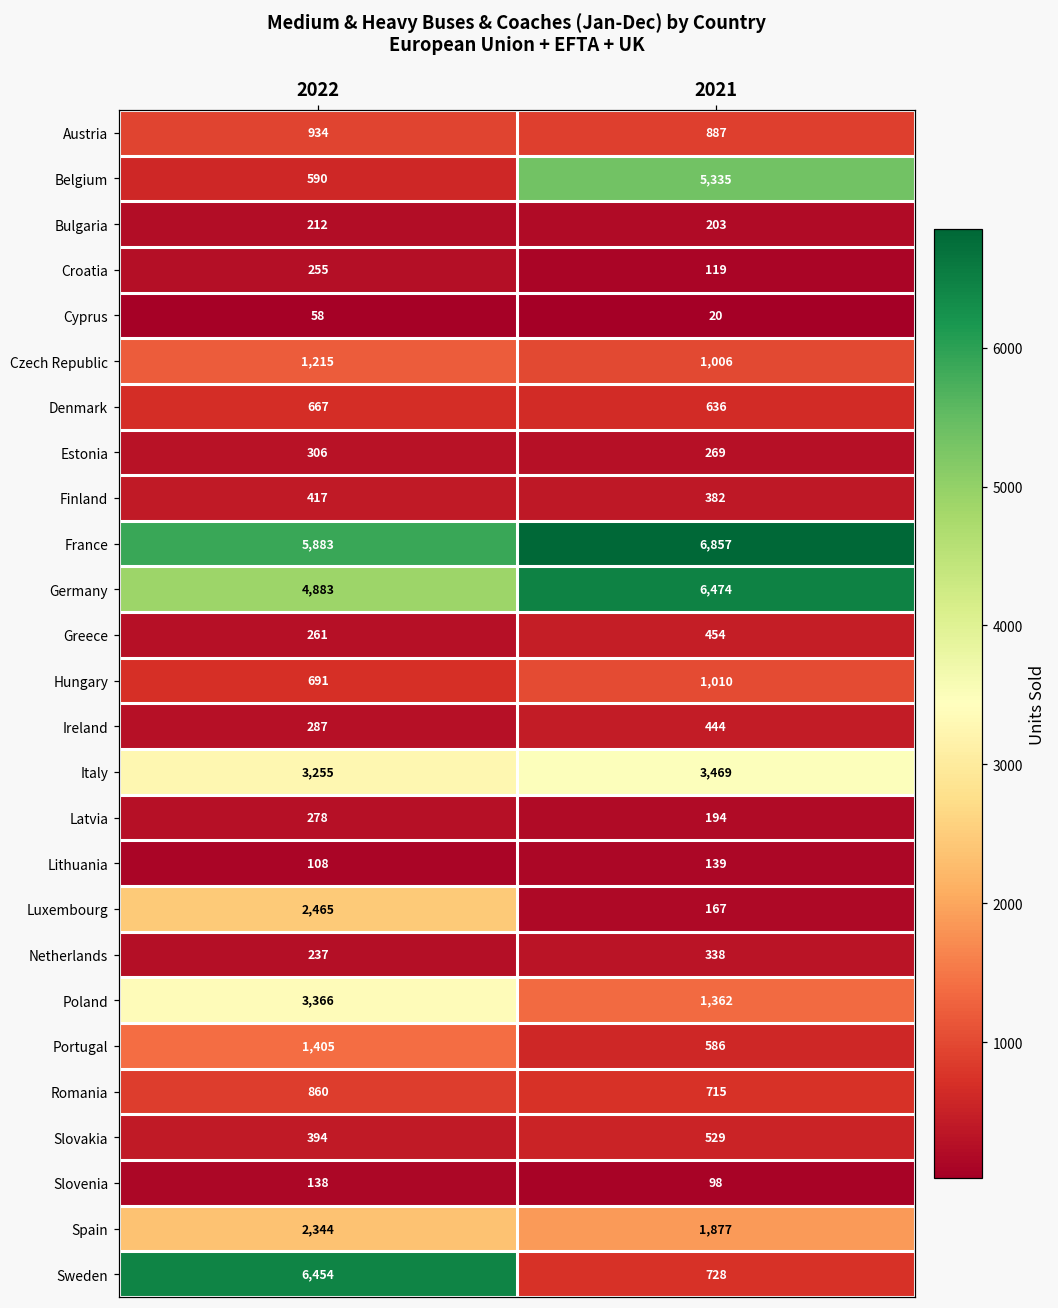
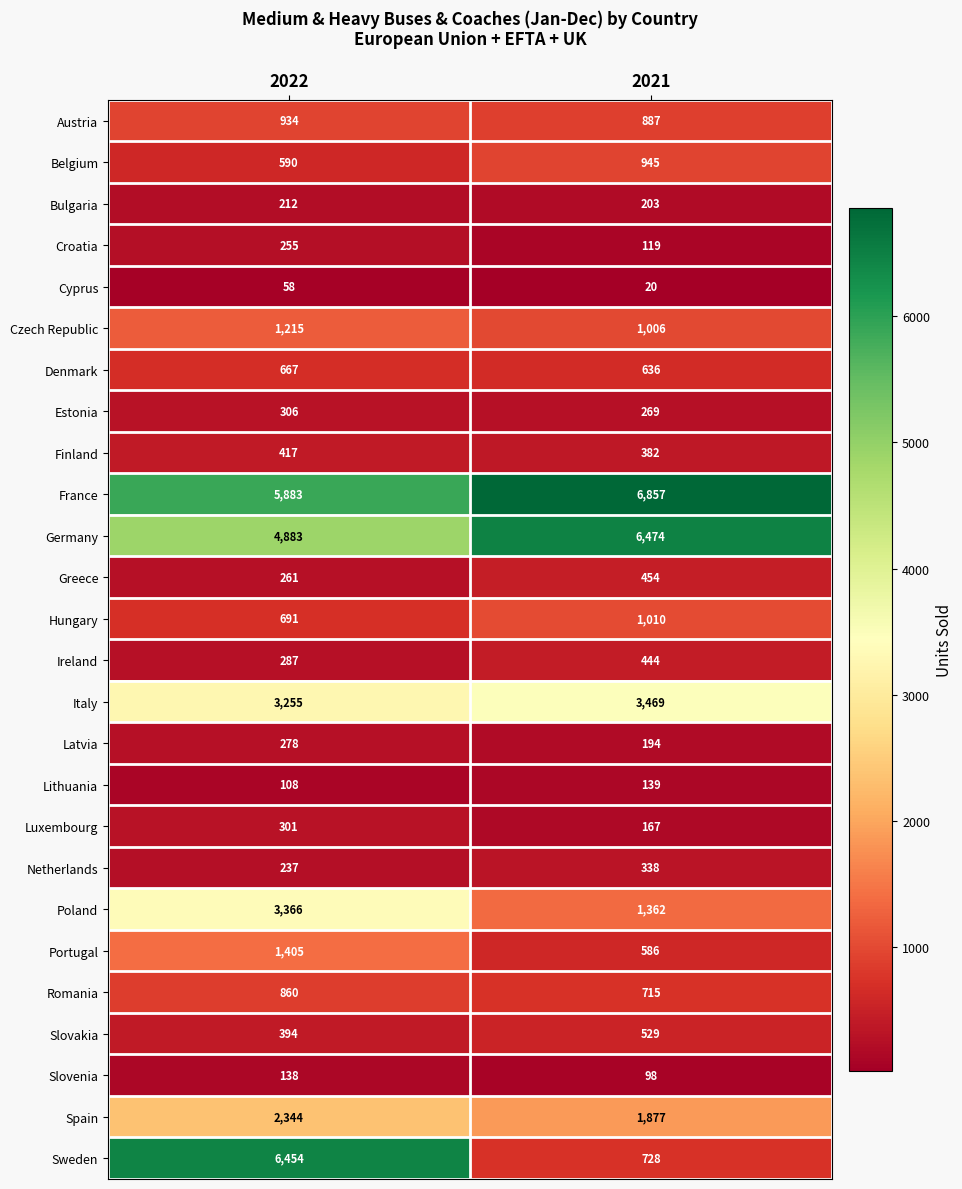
Belgium, 2021: 5,335 -> 945
Luxembourg, 2022: 2,465 -> 301
